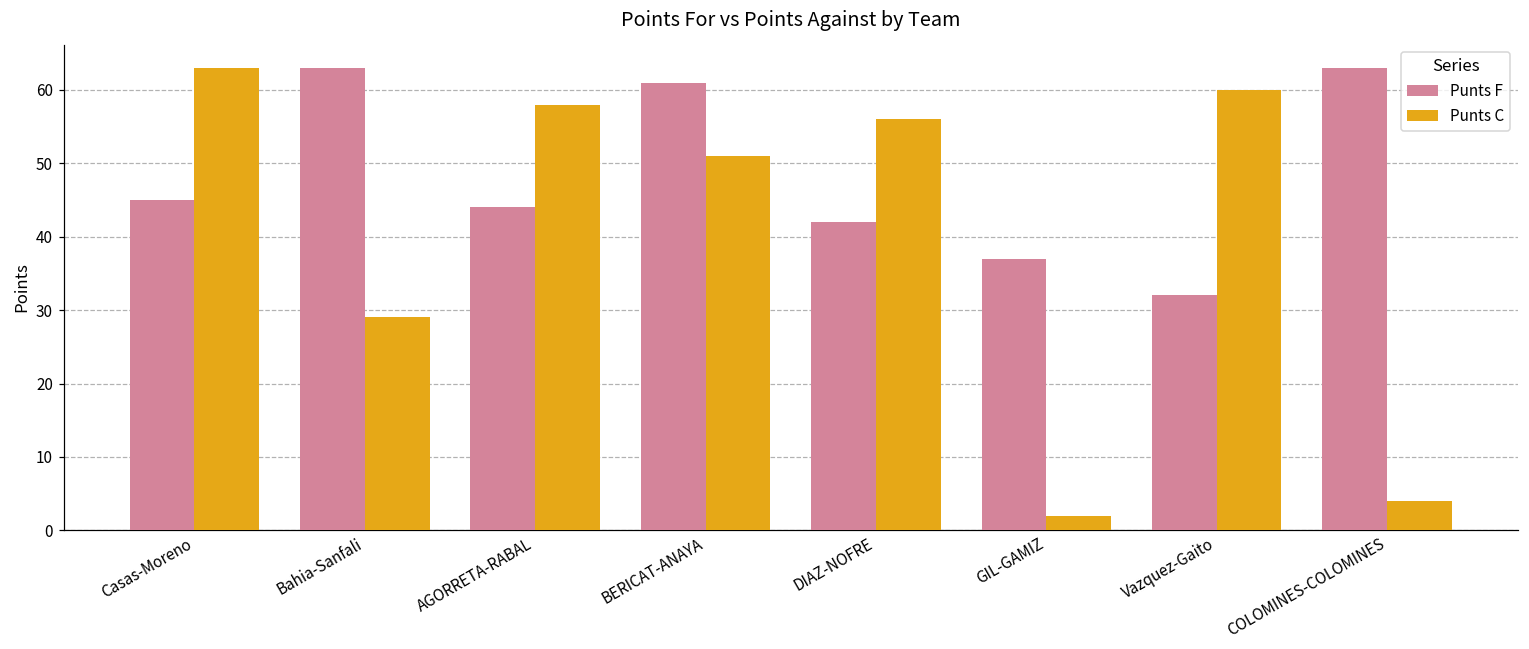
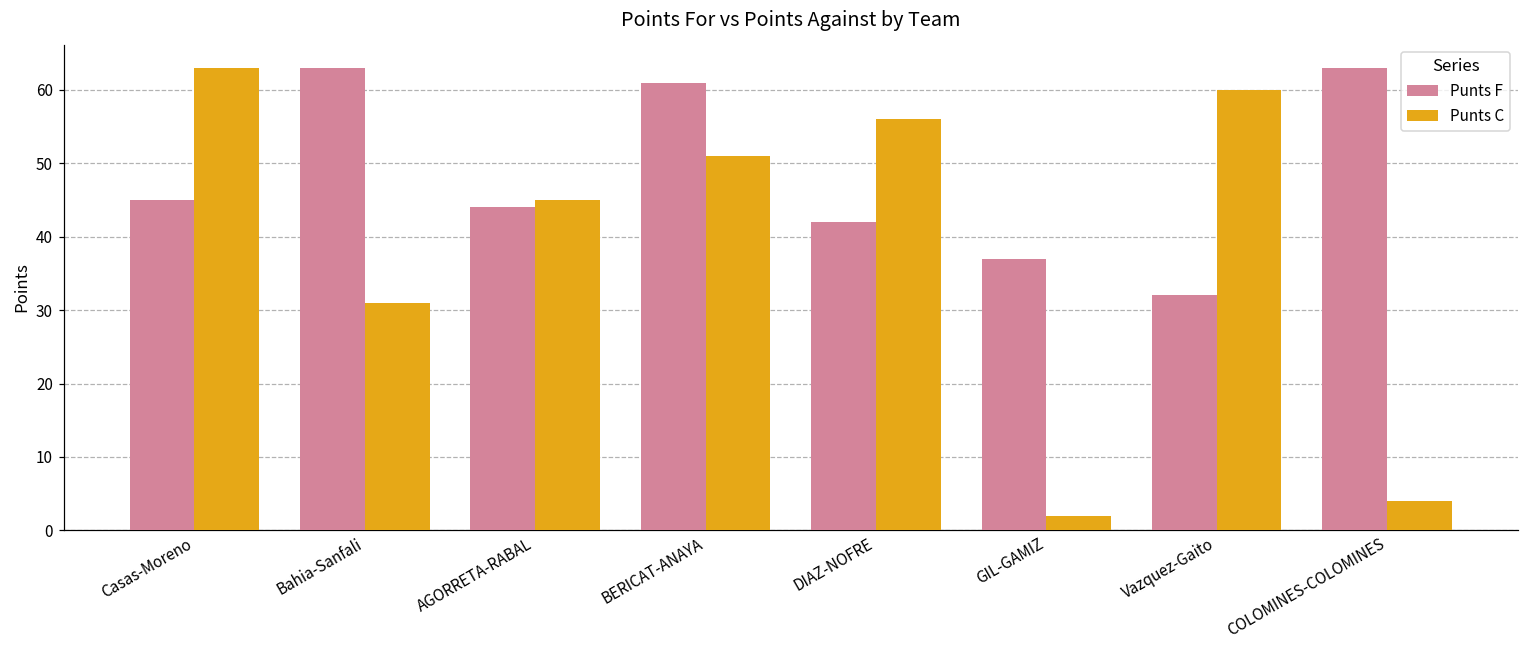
Punts C, Bahia-Sanfali: 29 -> 31
Punts C, AGORRETA-RABAL: 58 -> 45
